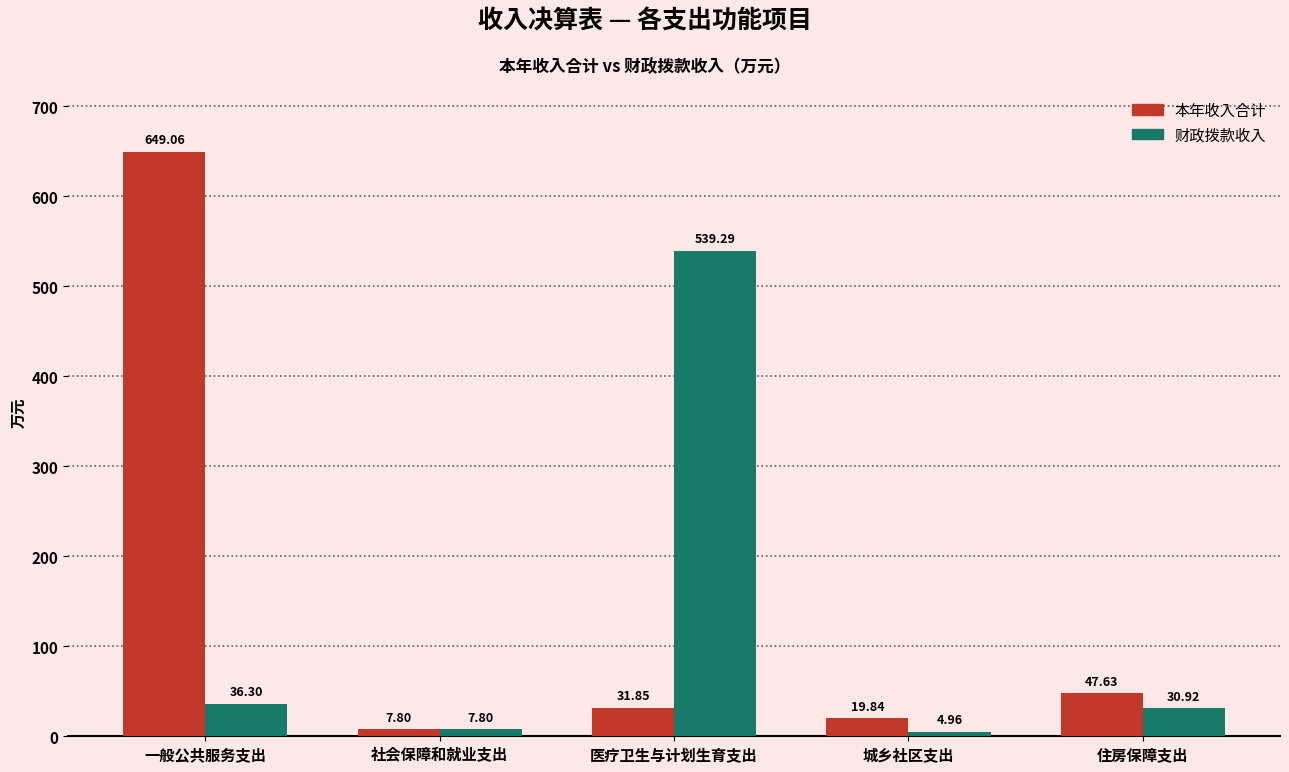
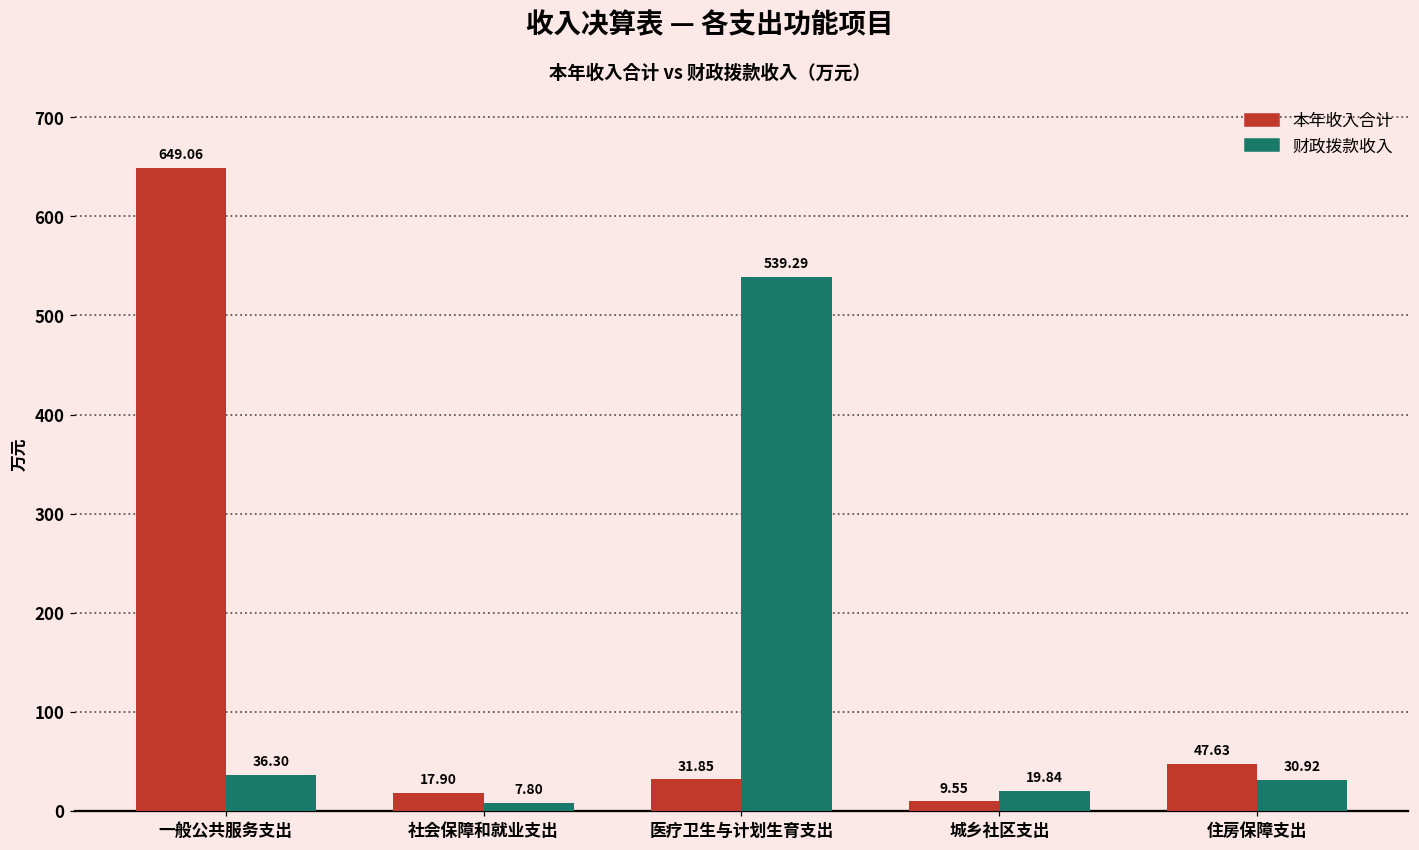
本年收入合计, 社会保障和就业支出: 7.80 -> 17.90
本年收入合计, 城乡社区支出: 19.84 -> 9.55
财政拨款收入, 城乡社区支出: 4.96 -> 19.84
